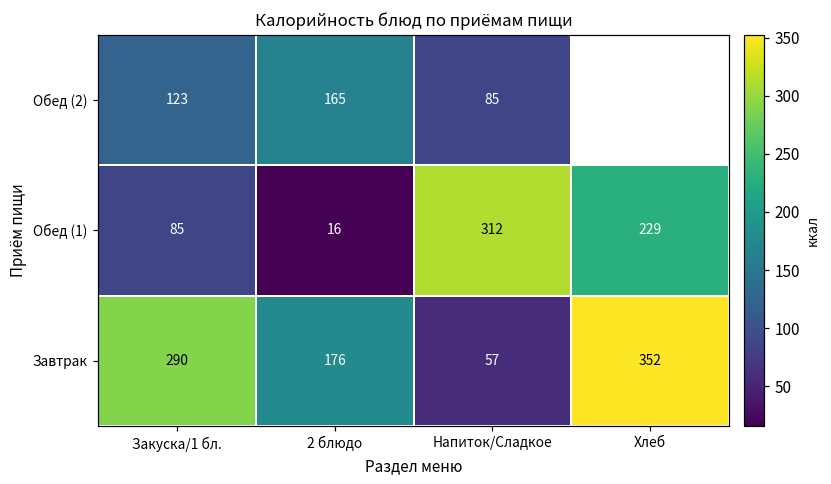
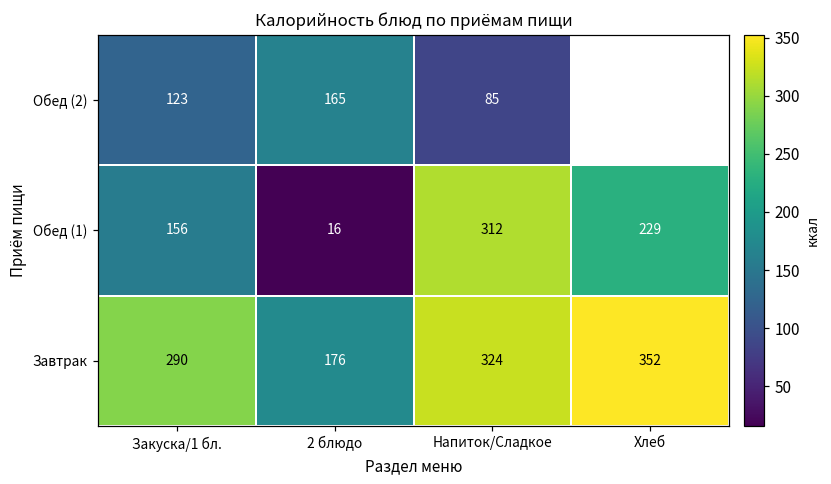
Обед (1), Закуска/1 бл.: 85 -> 156
Завтрак, Напиток/Сладкое: 57 -> 324
